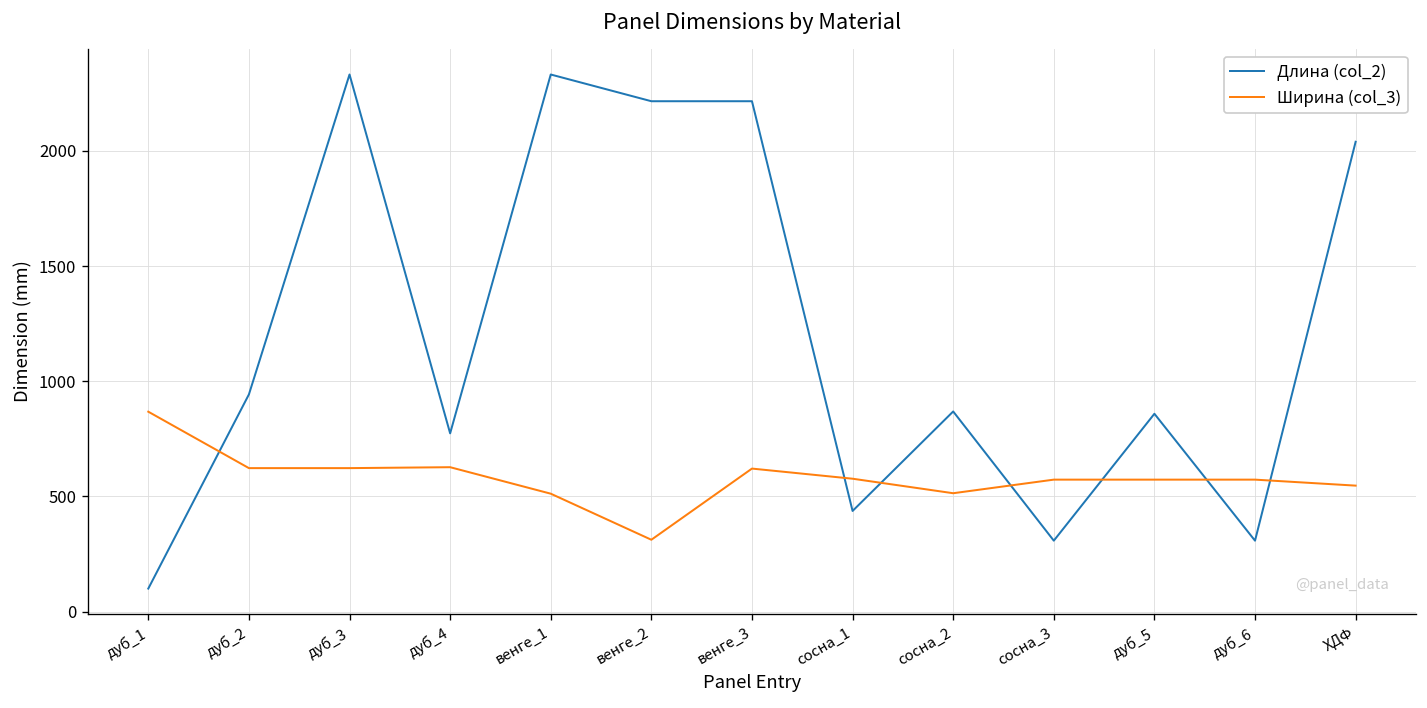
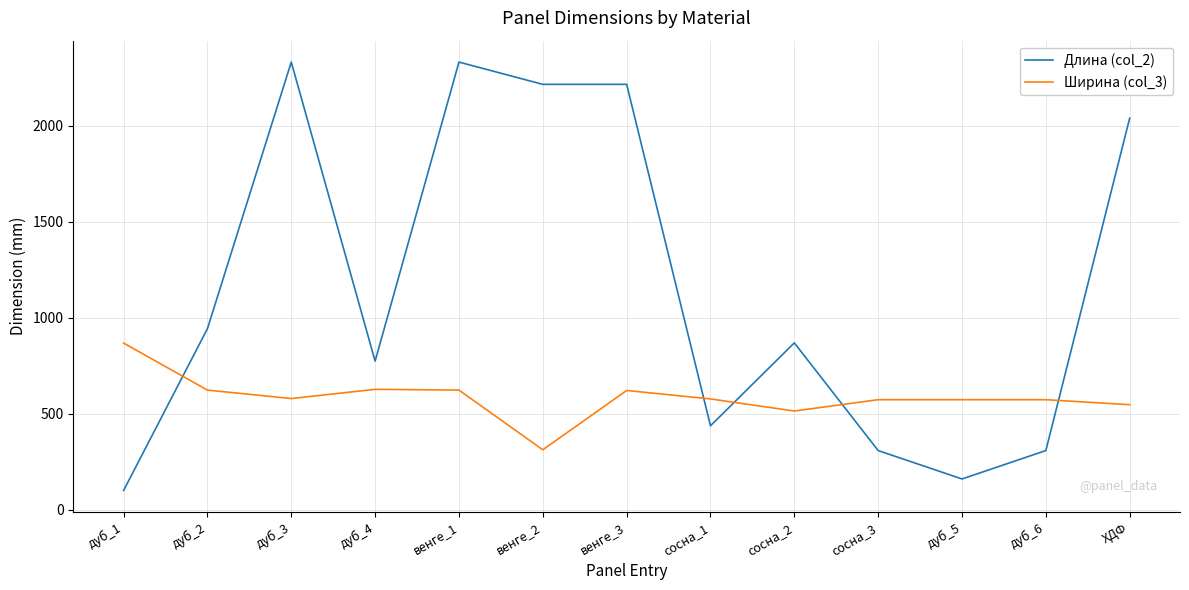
Ширина (col_3), дуб_3: 620 -> 580
Ширина (col_3), венге_1: 510 -> 620
Длина (col_2), дуб_5: 860 -> 160
